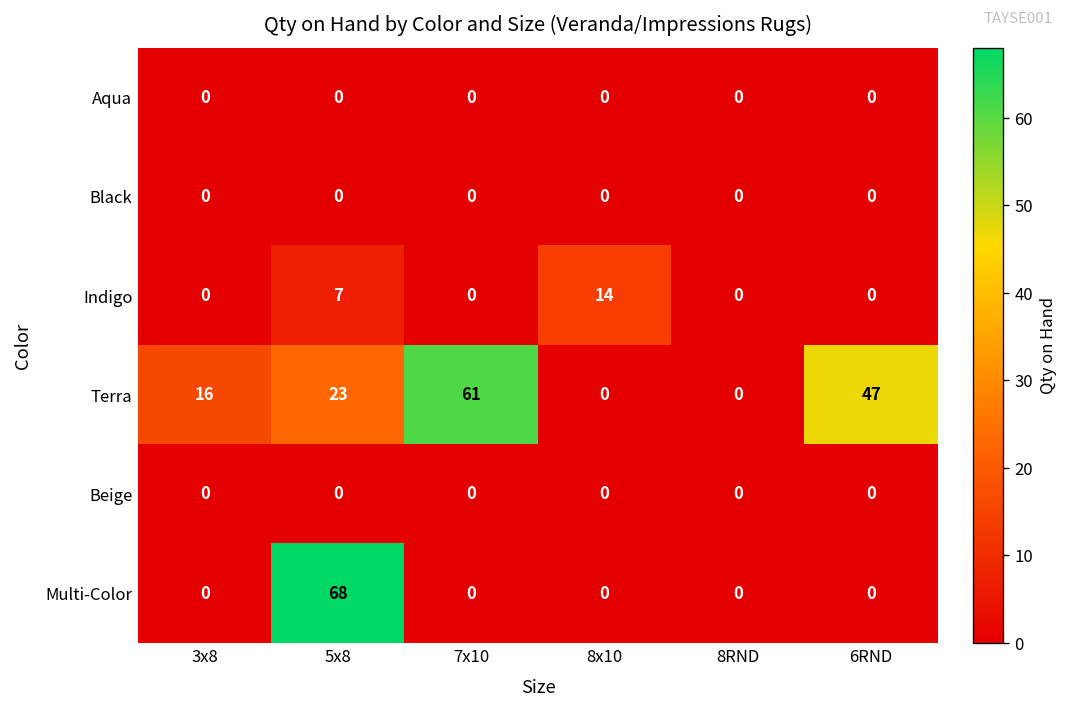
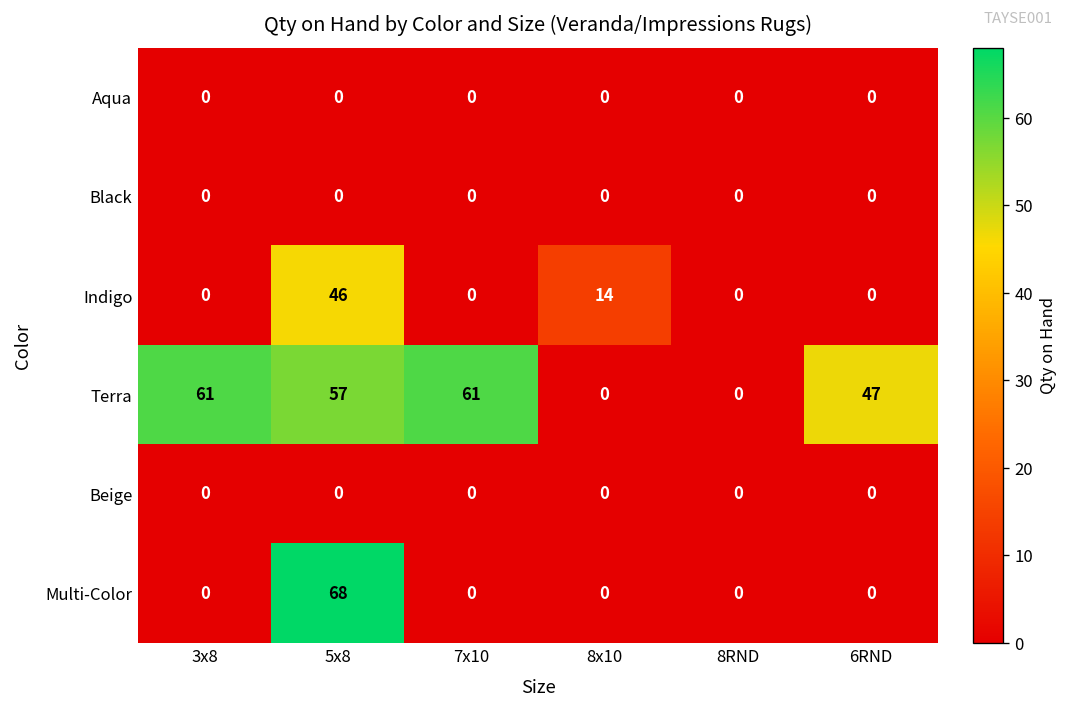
Indigo, 5x8: 7 -> 46
Terra, 3x8: 16 -> 61
Terra, 5x8: 23 -> 57
